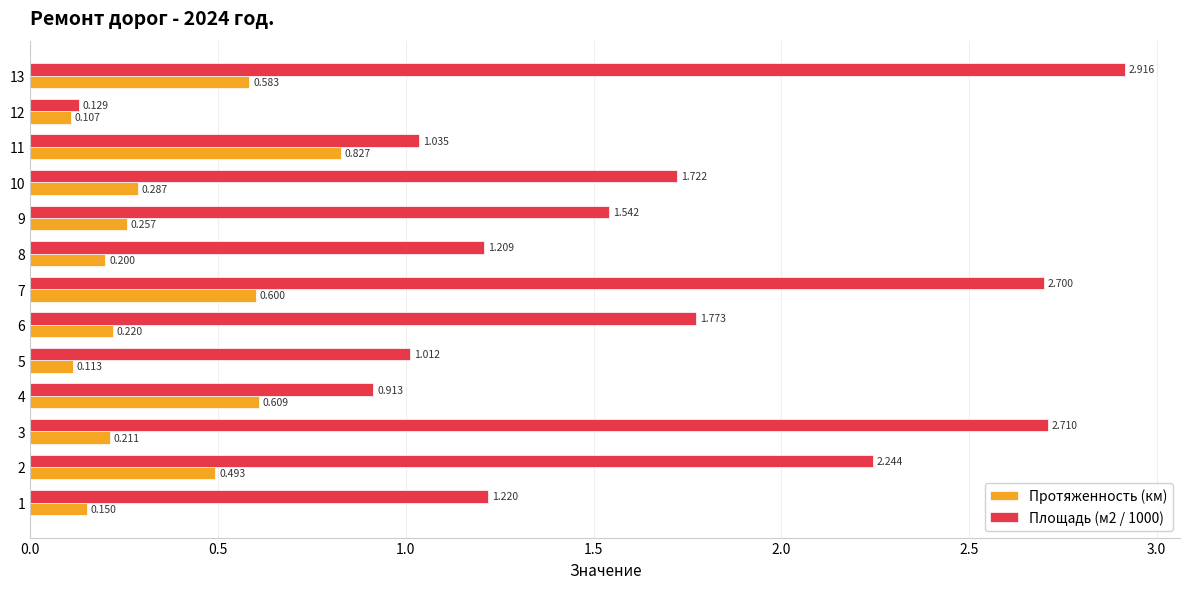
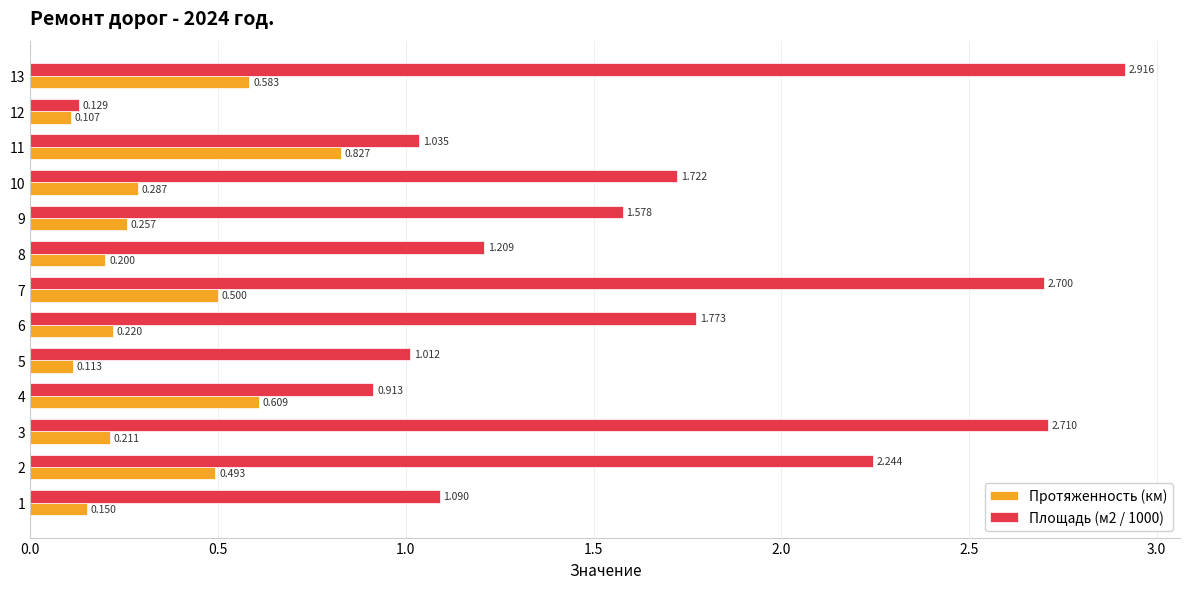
Площадь (м2 / 1000), 9: 1.542 -> 1.578
Протяженность (км), 7: 0.600 -> 0.500
Площадь (м2 / 1000), 1: 1.220 -> 1.090
